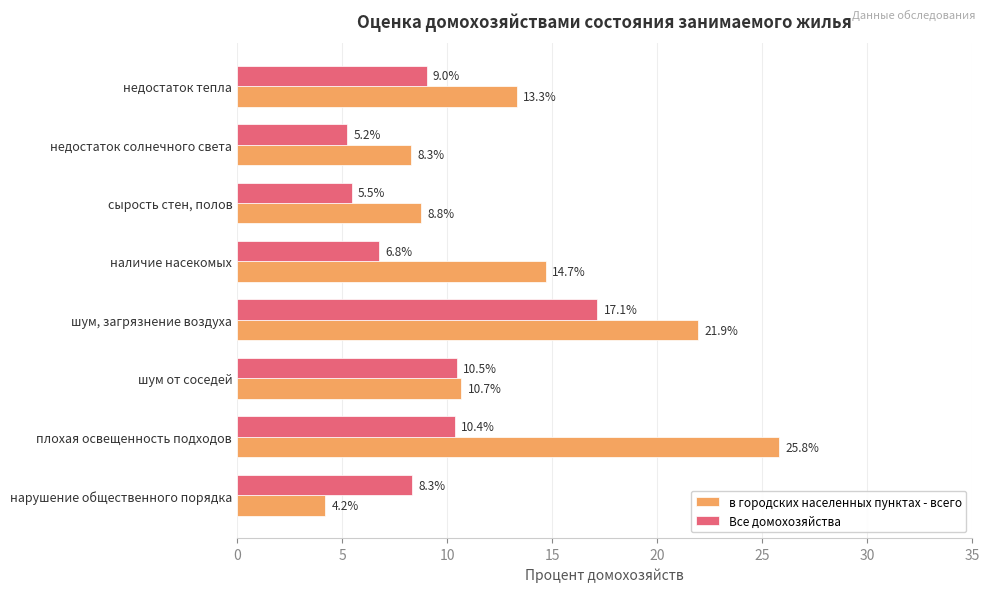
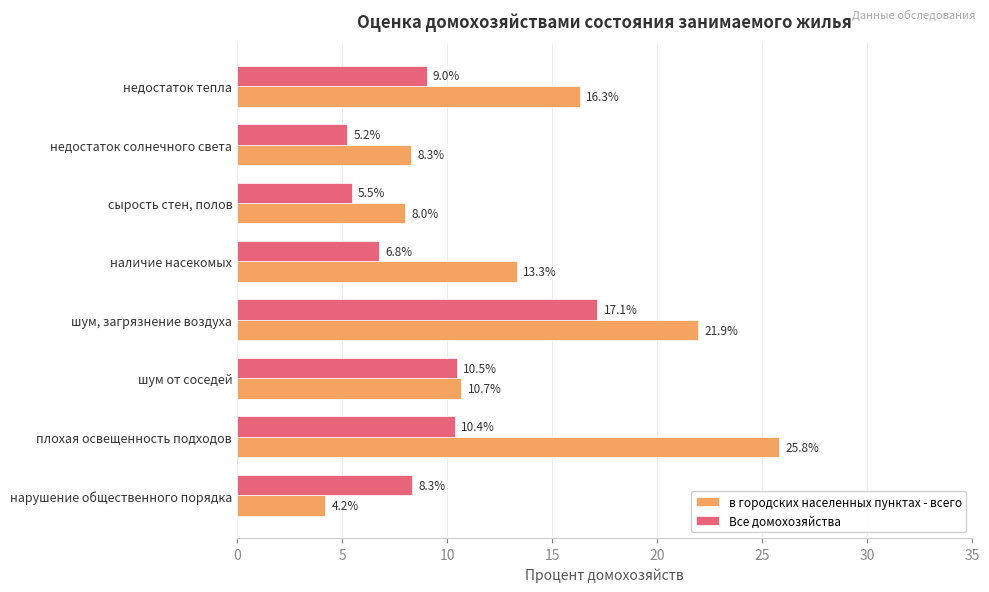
в городских населенных пунктах - всего, недостаток тепла: 13.3% -> 16.3%
в городских населенных пунктах - всего, сырость стен, полов: 8.8% -> 8.0%
в городских населенных пунктах - всего, наличие насекомых: 14.7% -> 13.3%
